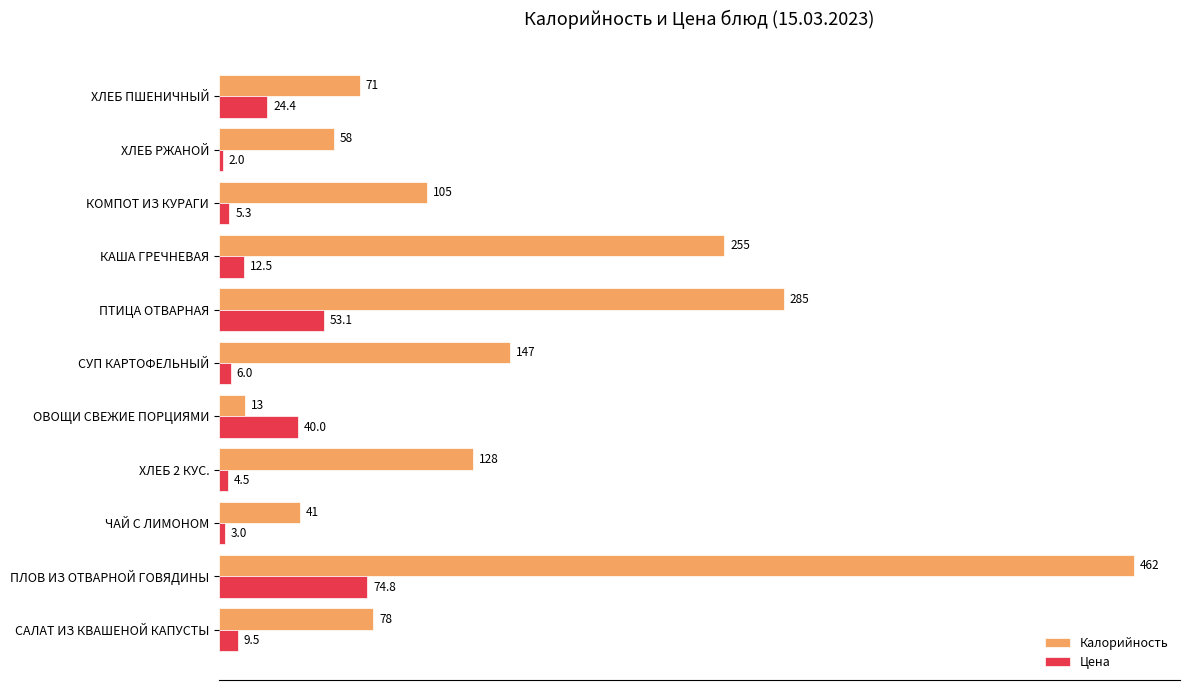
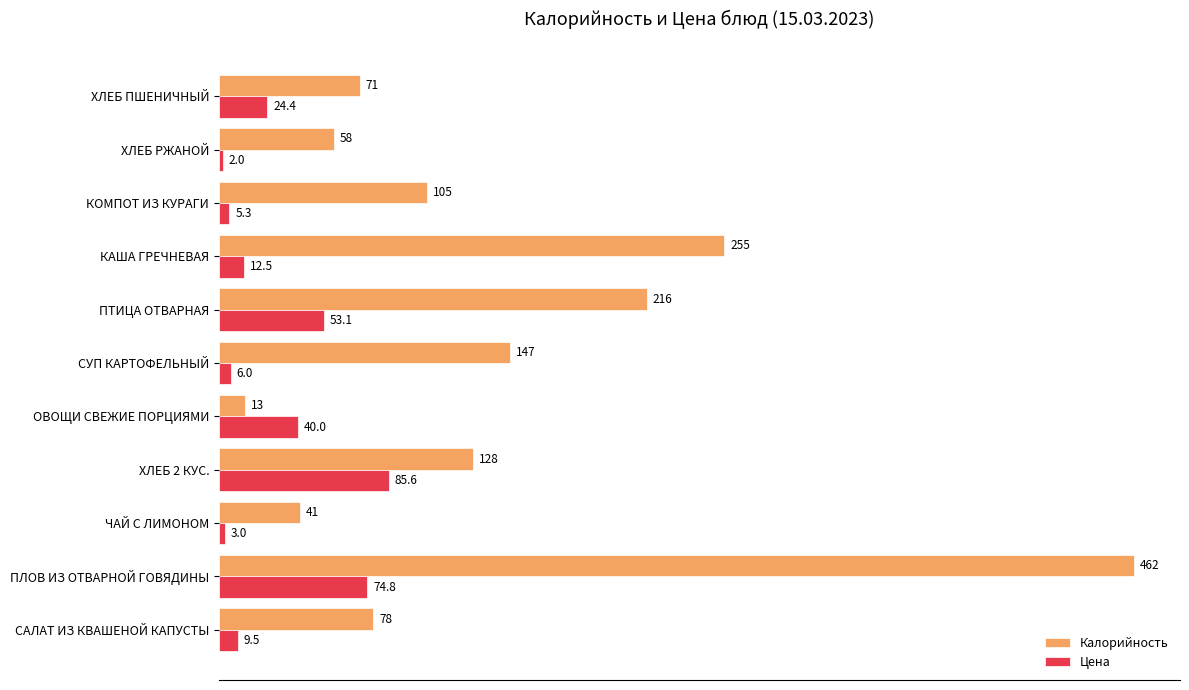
Калорийность, ПТИЦА ОТВАРНАЯ: 285 -> 216
Цена, ХЛЕБ 2 КУС.: 4.5 -> 85.6
